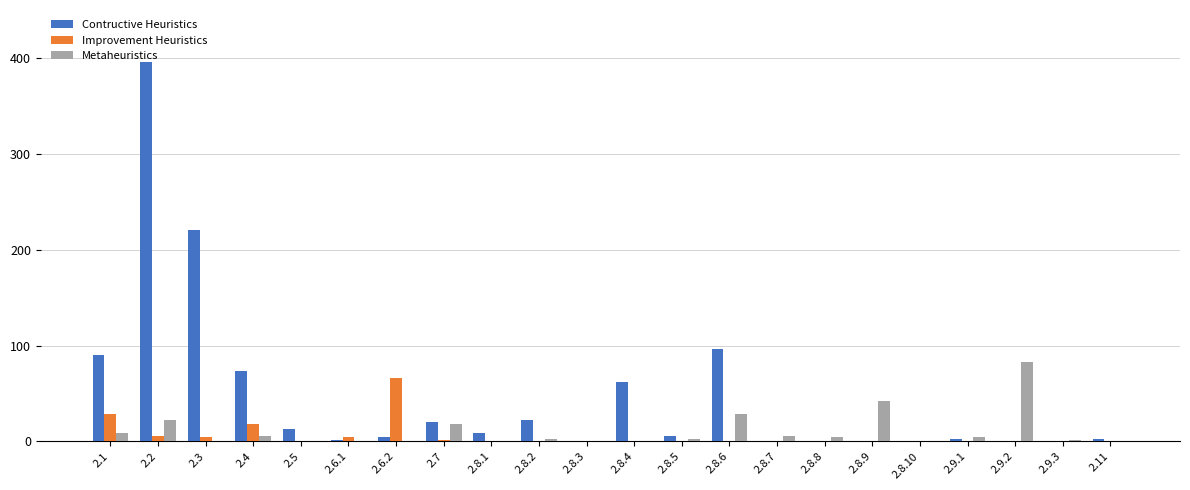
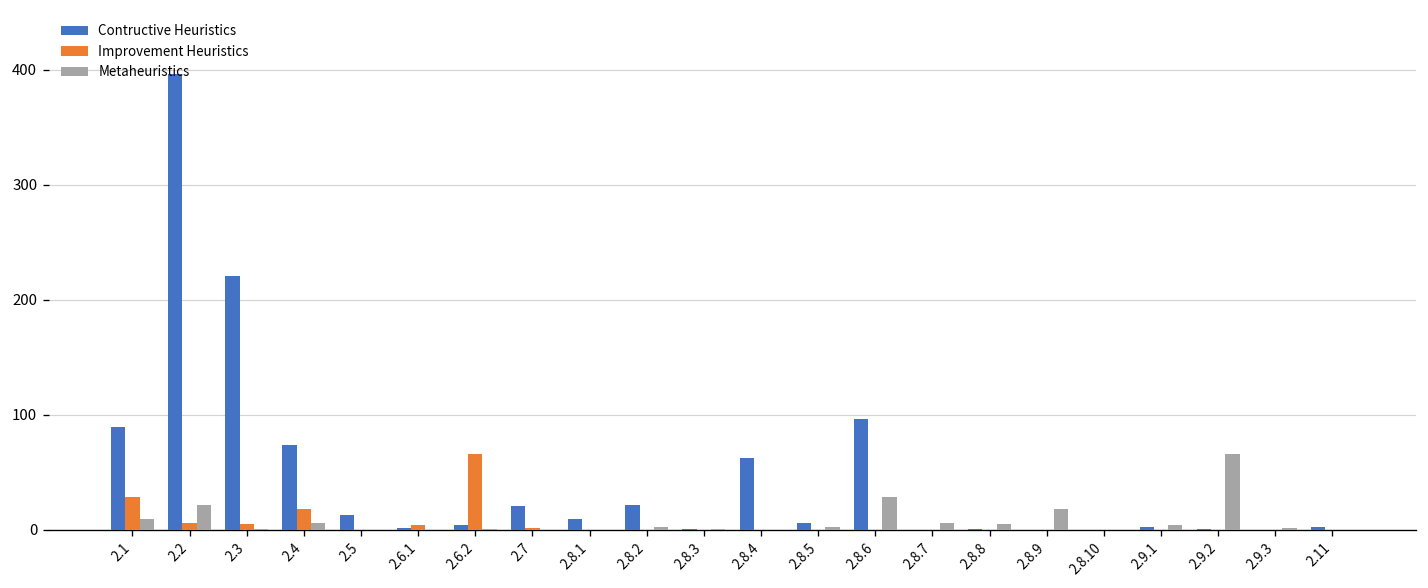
Metaheuristics, 2.7: 20 -> 0
Metaheuristics, 2.8.9: 40 -> 20
Metaheuristics, 2.9.2: 80 -> 70
